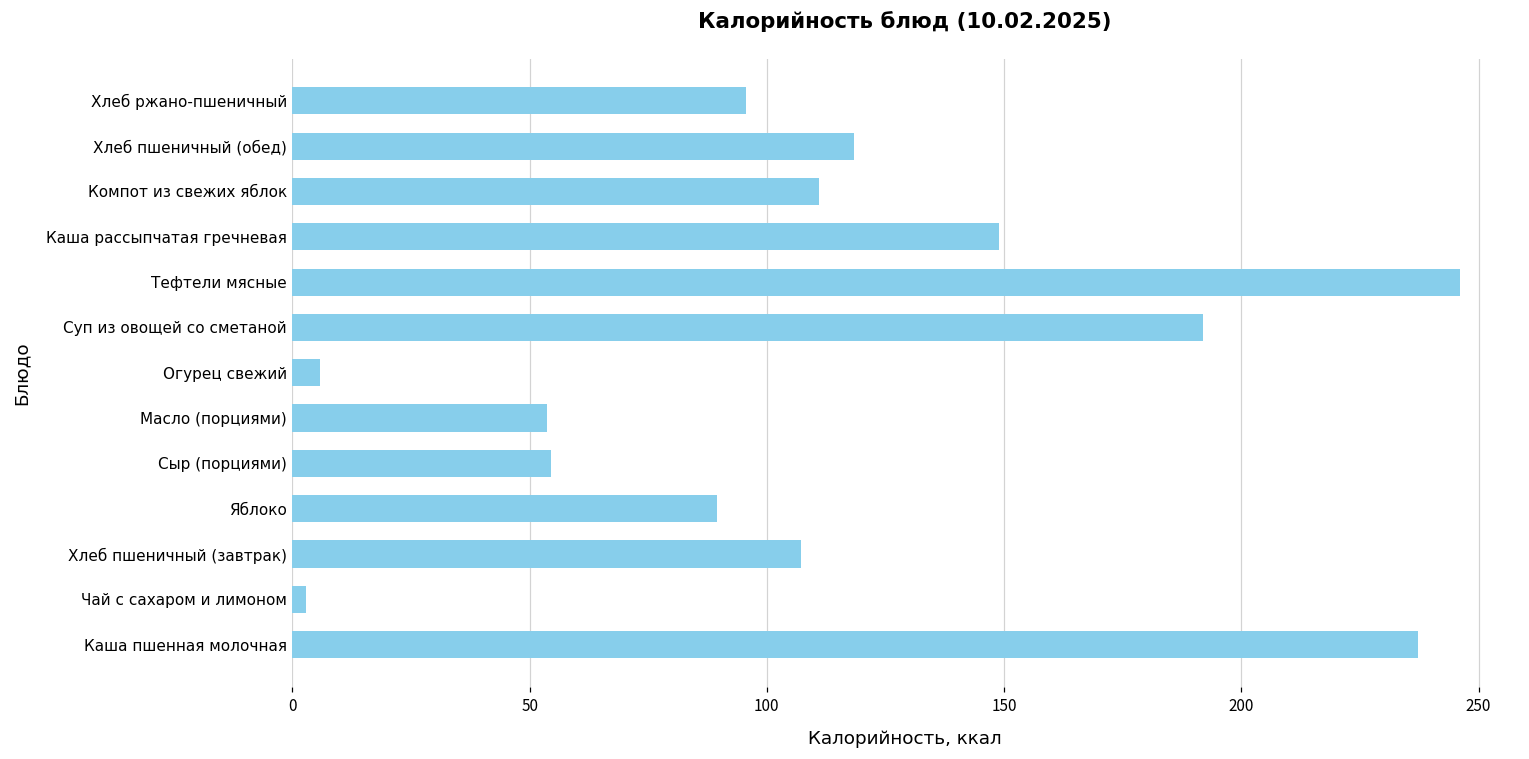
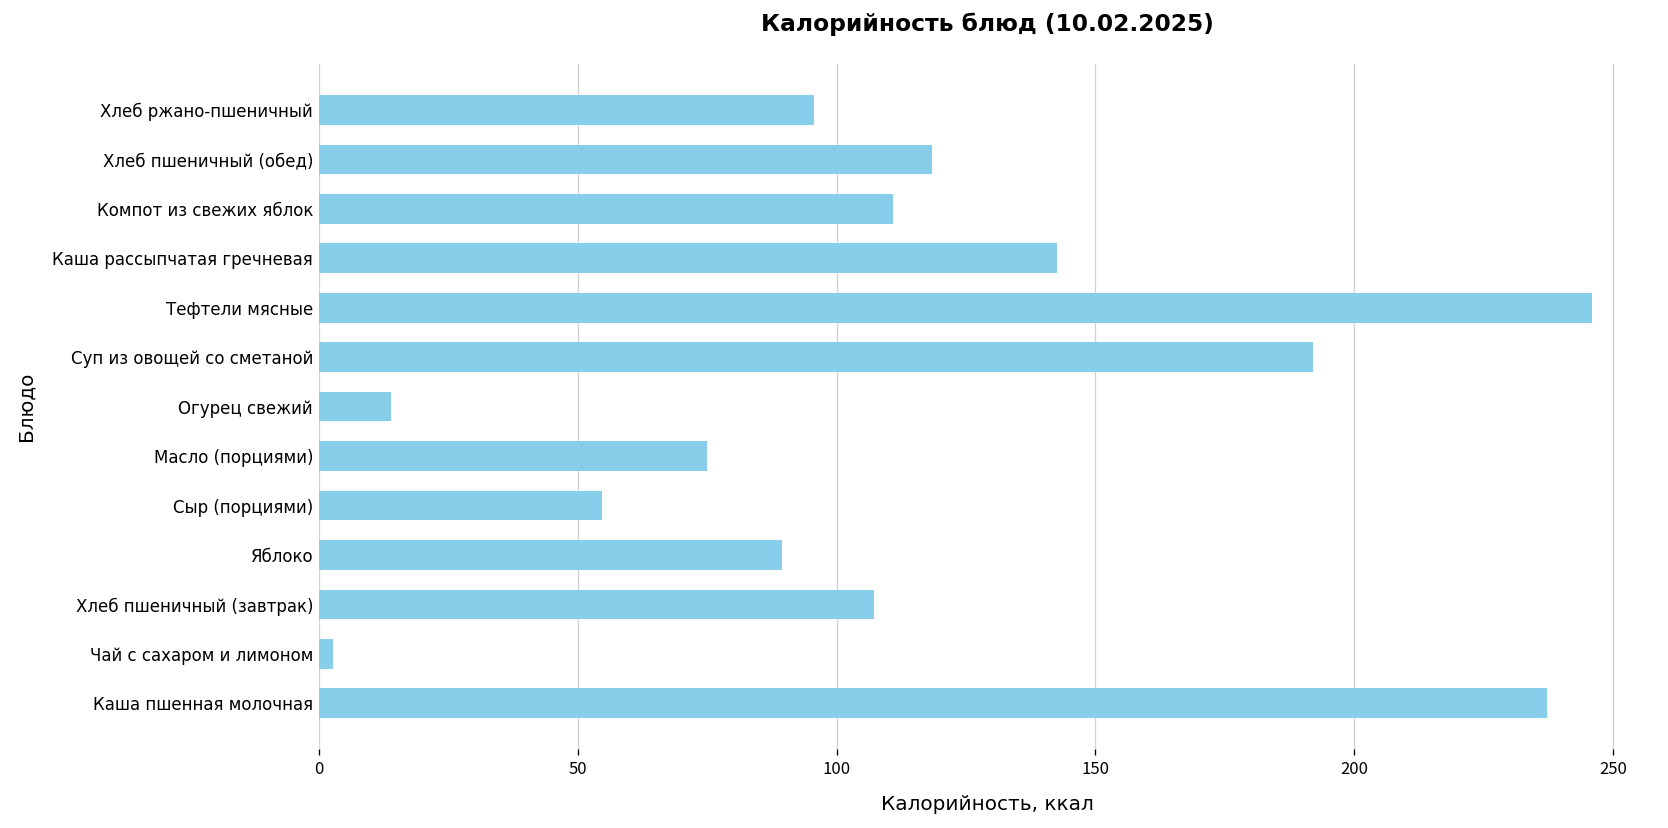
Каша рассыпчатая гречневая: 149 -> 143
Огурец свежий: 6 -> 14
Масло (порциями): 54 -> 75
